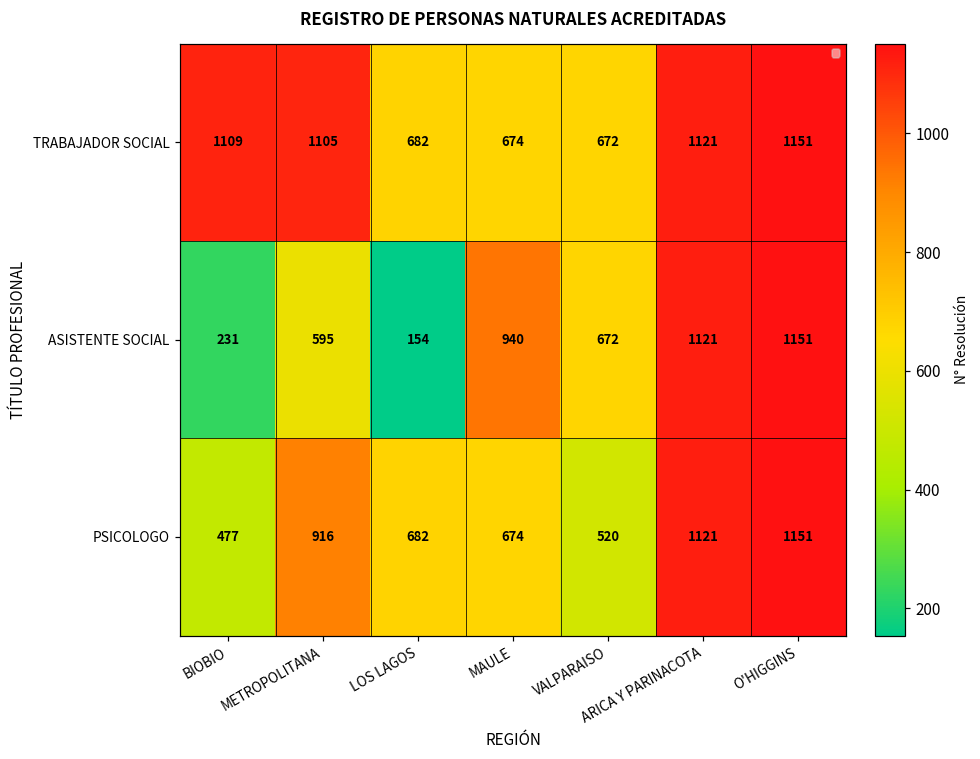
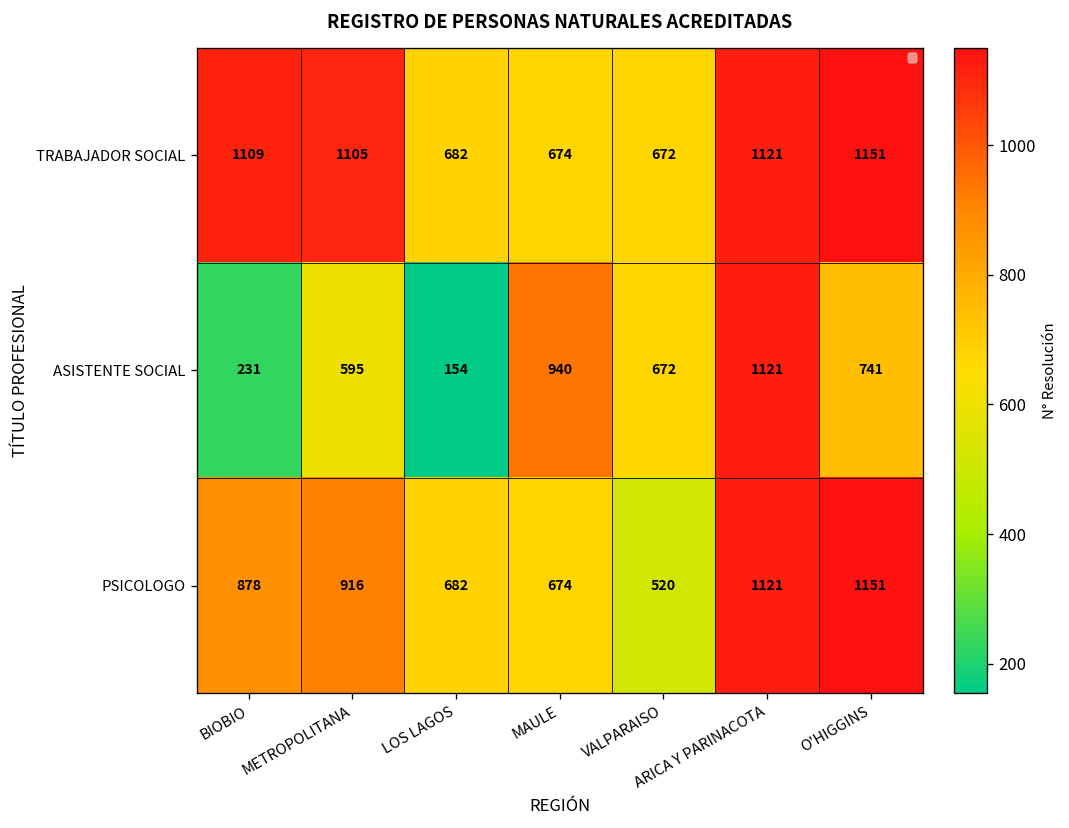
ASISTENTE SOCIAL, O'HIGGINS: 1151 -> 741
PSICOLOGO, BIOBIO: 477 -> 878
